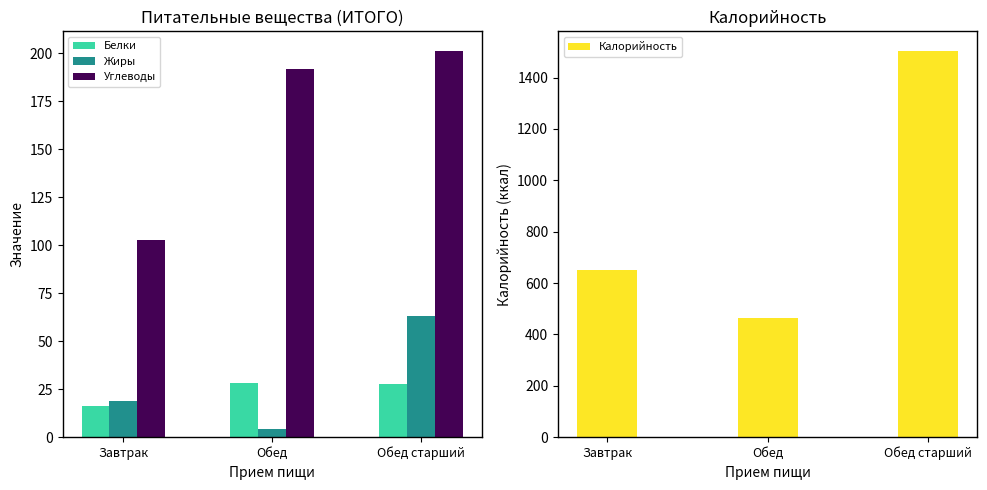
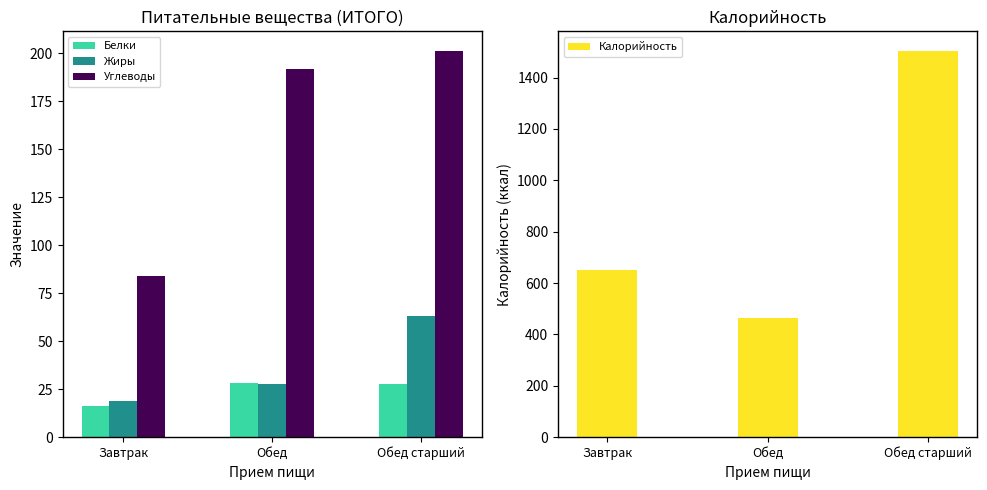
Питательные вещества (ИТОГО), Углеводы, Завтрак: 103 -> 84
Питательные вещества (ИТОГО), Жиры, Обед: 4 -> 28
